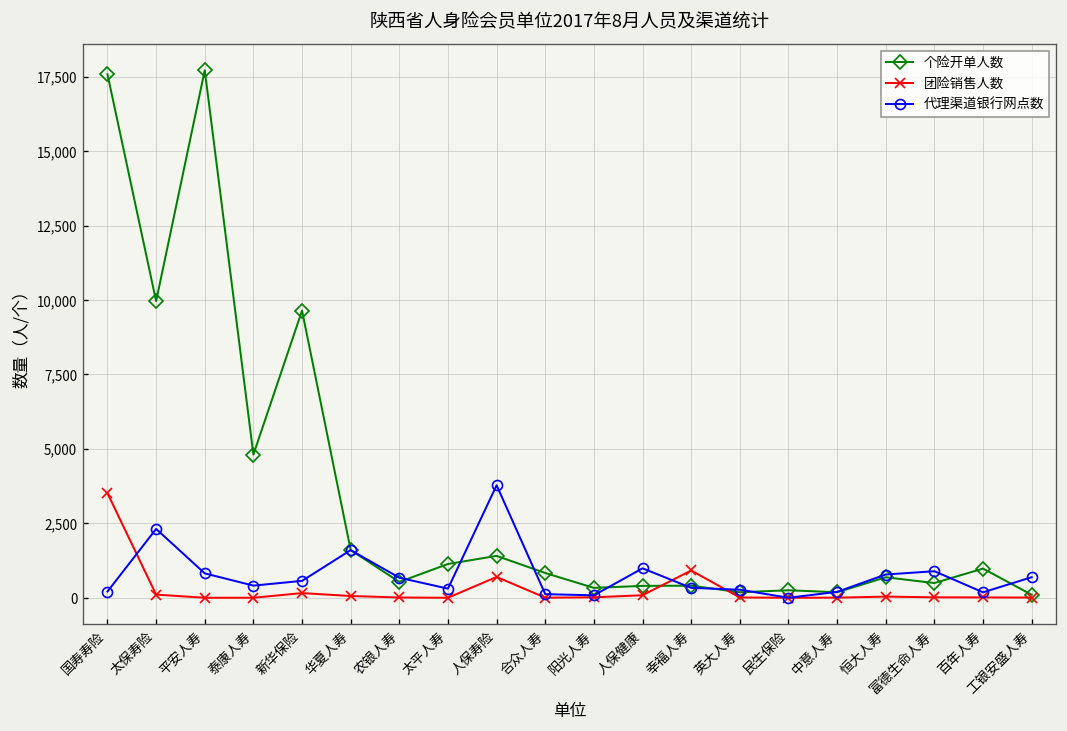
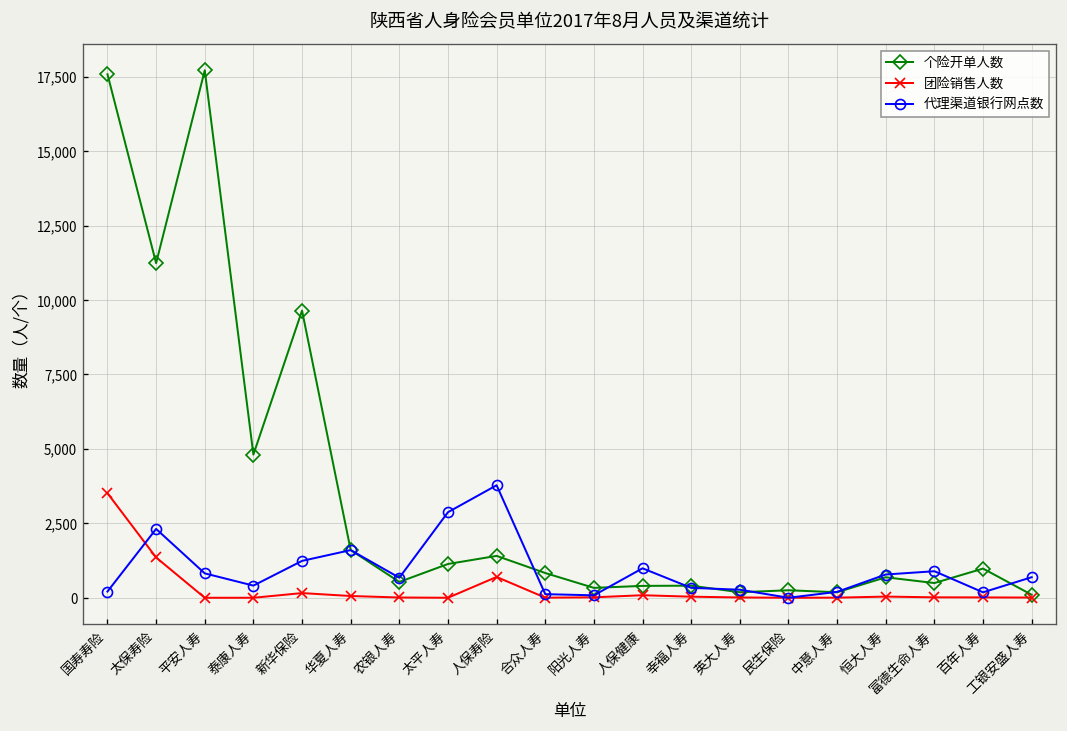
个险开单人数, 太保寿险: 10,000 -> 11,200
团险销售人数, 太保寿险: 100 -> 1,400
代理渠道银行网点数, 新华保险: 600 -> 1,200
代理渠道银行网点数, 太平人寿: 300 -> 2,900
团险销售人数, 幸福人寿: 900 -> 0
